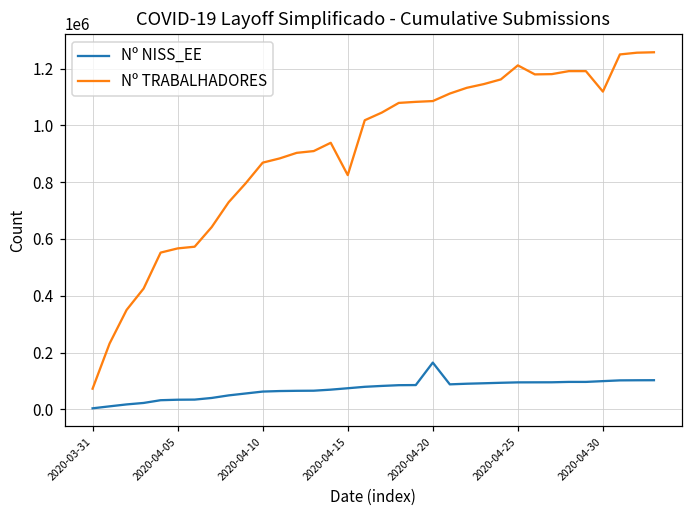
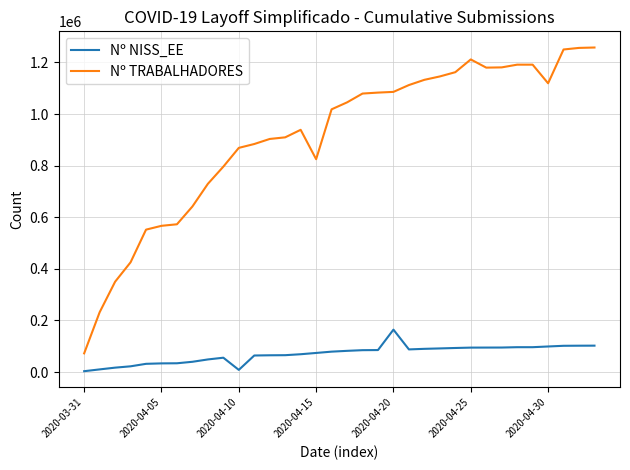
Nº NISS_EE, 2020-04-10: 60000 -> 10000
